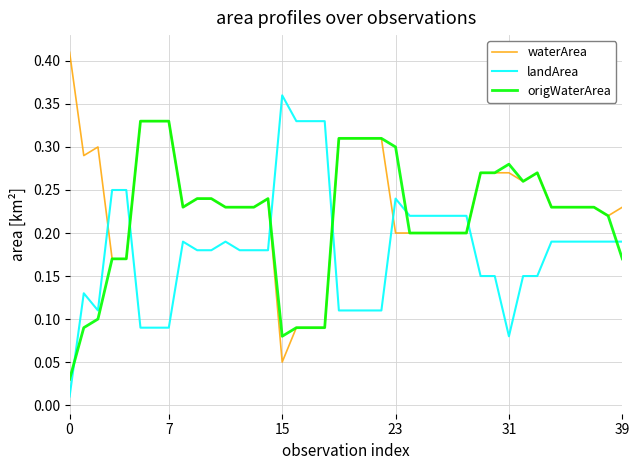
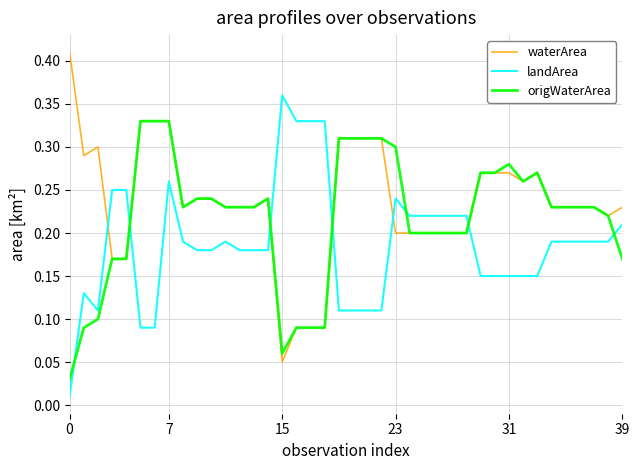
landArea, 7: 0.09 -> 0.26
origWaterArea, 15: 0.08 -> 0.06
landArea, 31: 0.08 -> 0.15
landArea, 39: 0.19 -> 0.21
